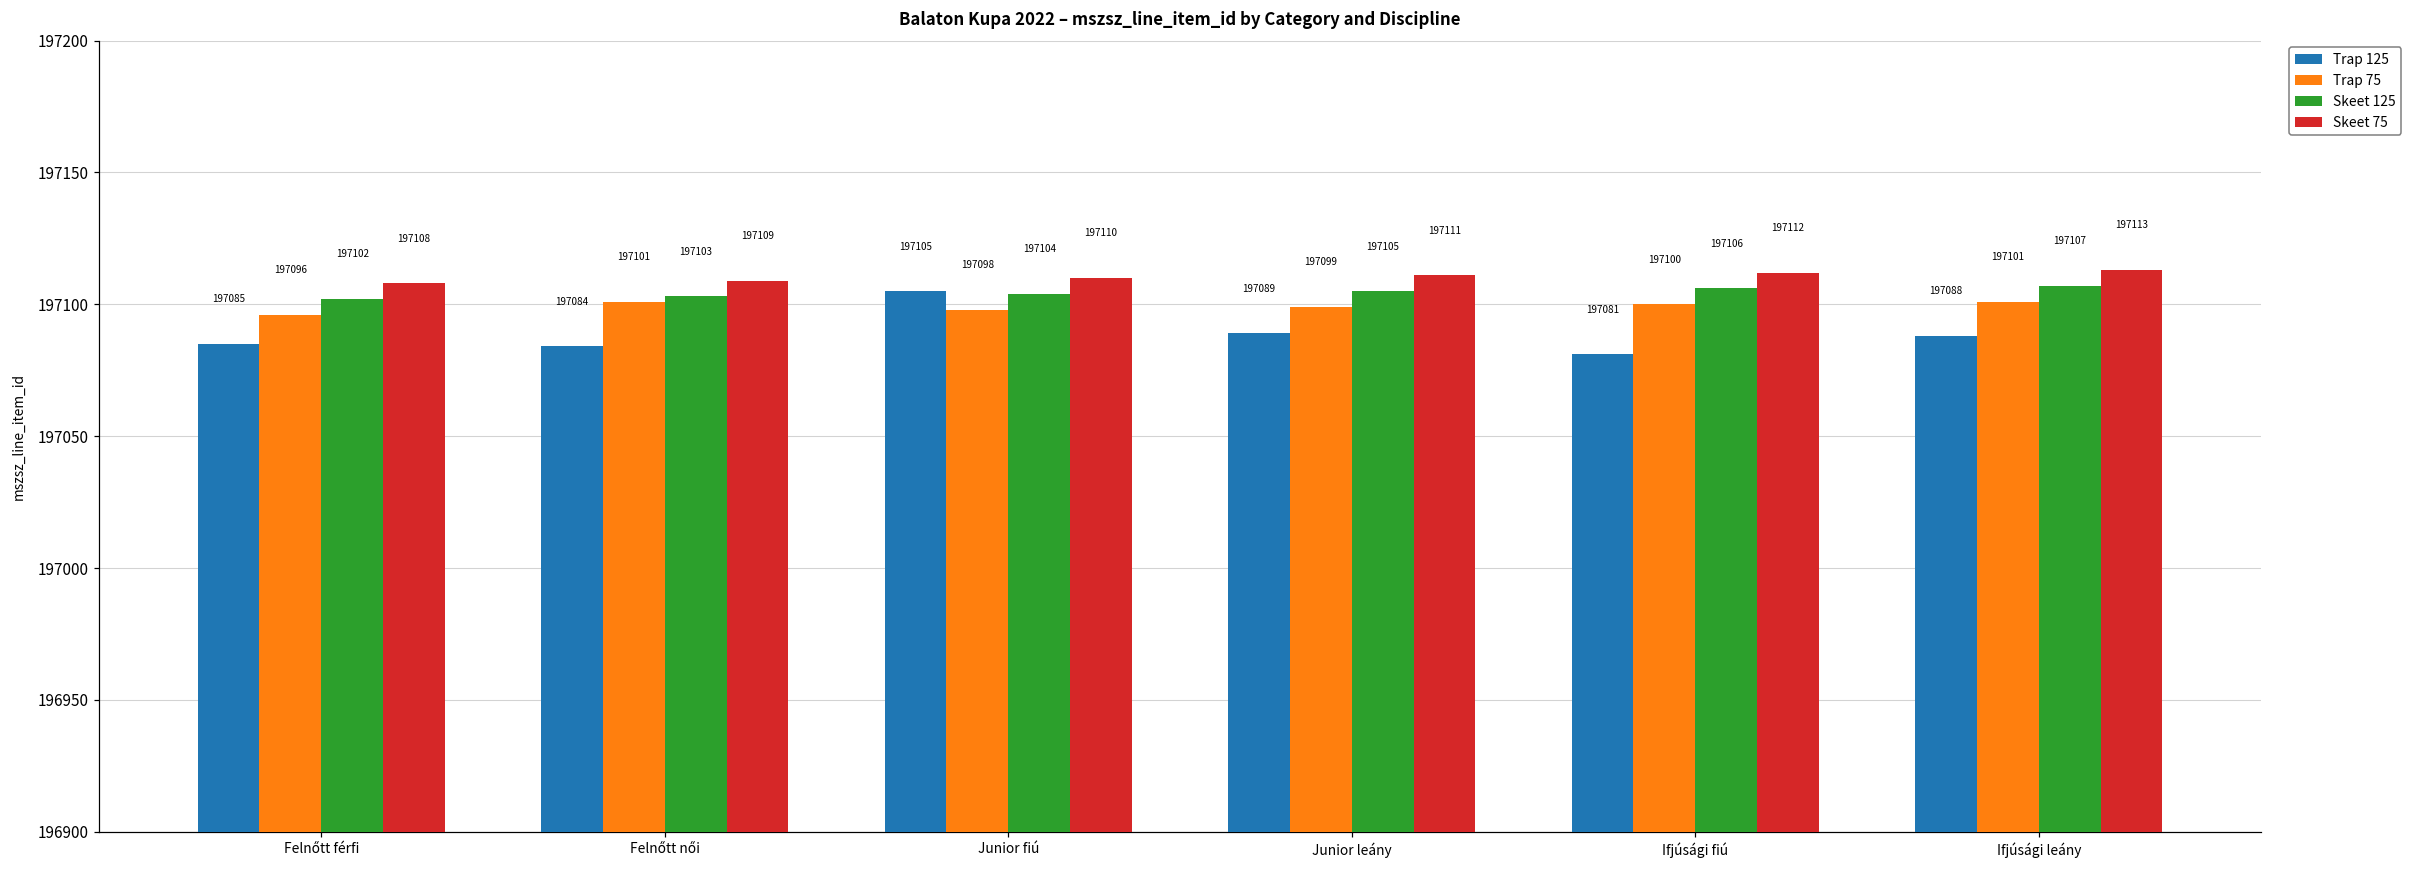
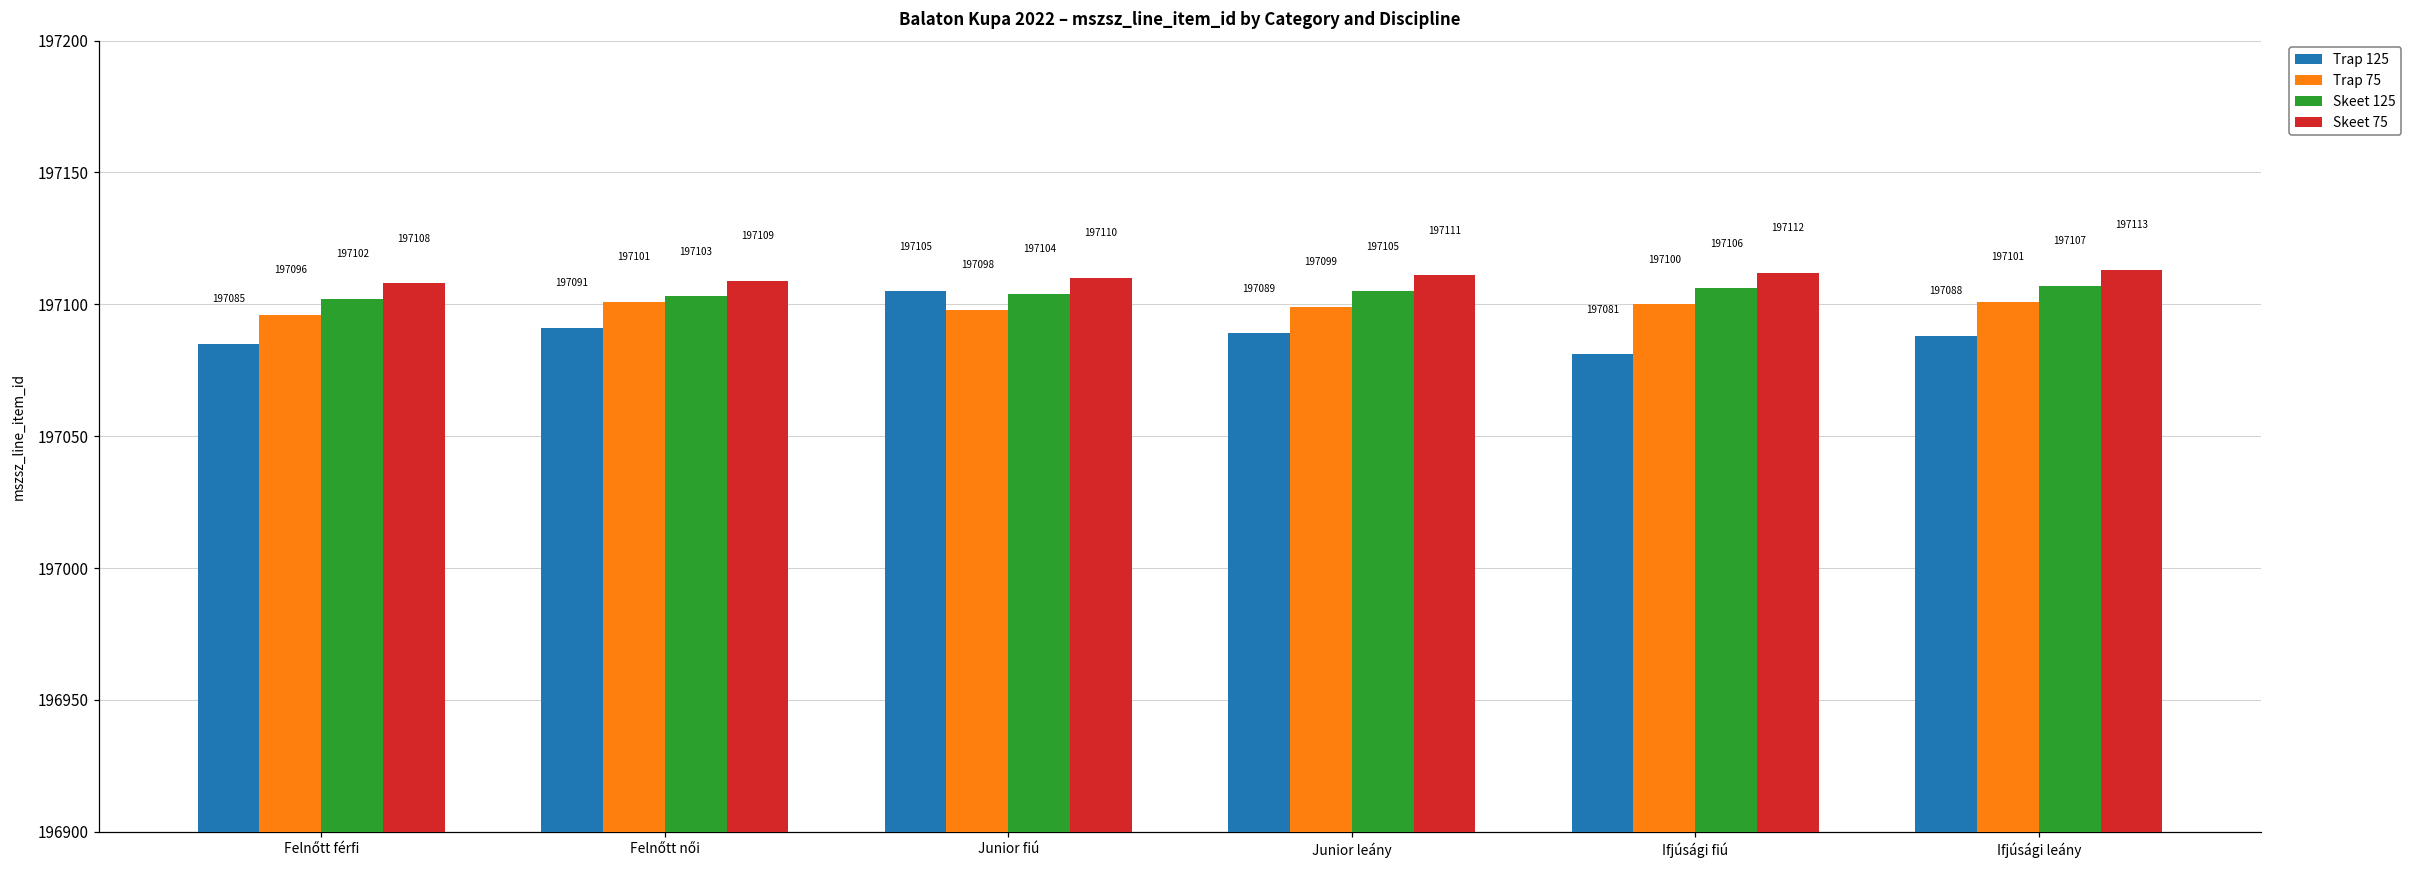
Trap 125, Felnőtt női: 197084 -> 197091
